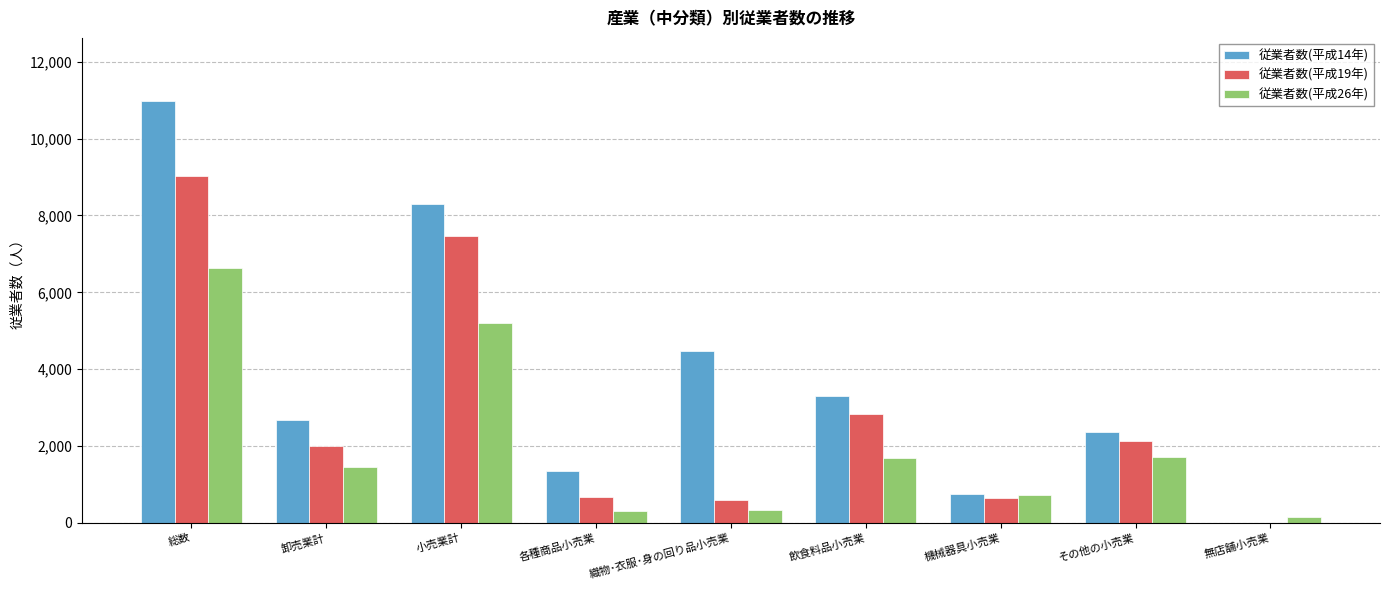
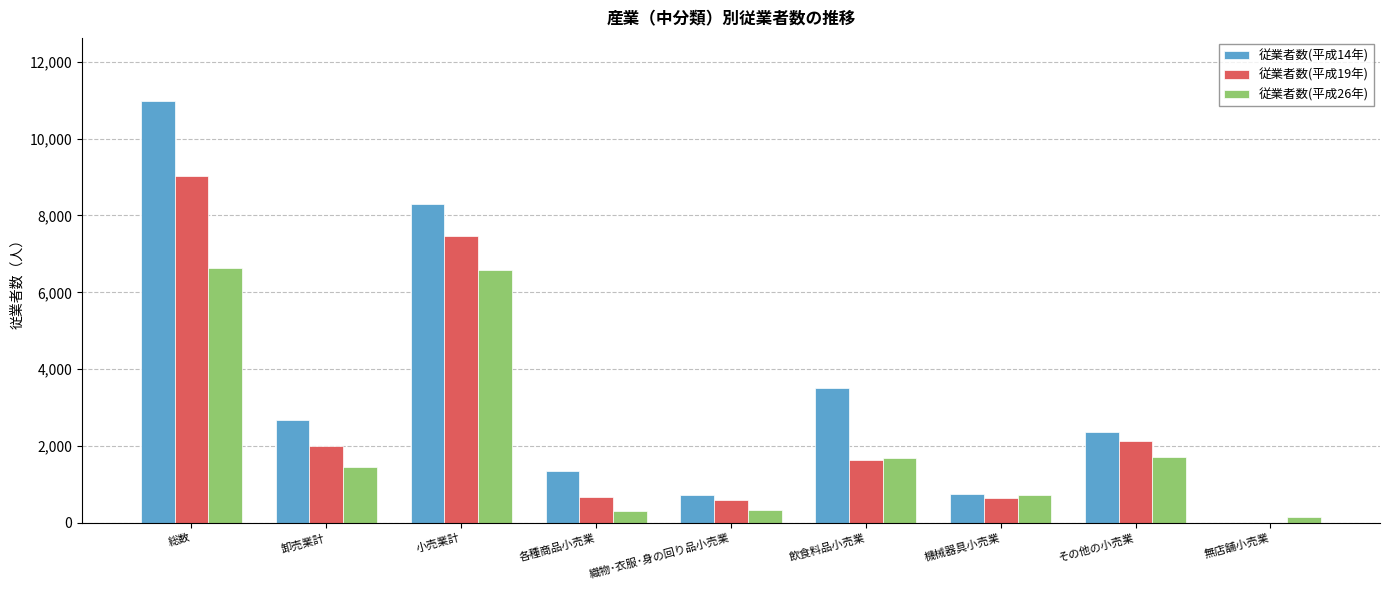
従業者数(平成26年), 小売業計: 5,200 -> 6,600
従業者数(平成14年), 織物･衣服･身の回り品小売業: 4,500 -> 700
従業者数(平成14年), 飲食料品小売業: 3,300 -> 3,500
従業者数(平成19年), 飲食料品小売業: 2,800 -> 1,600
